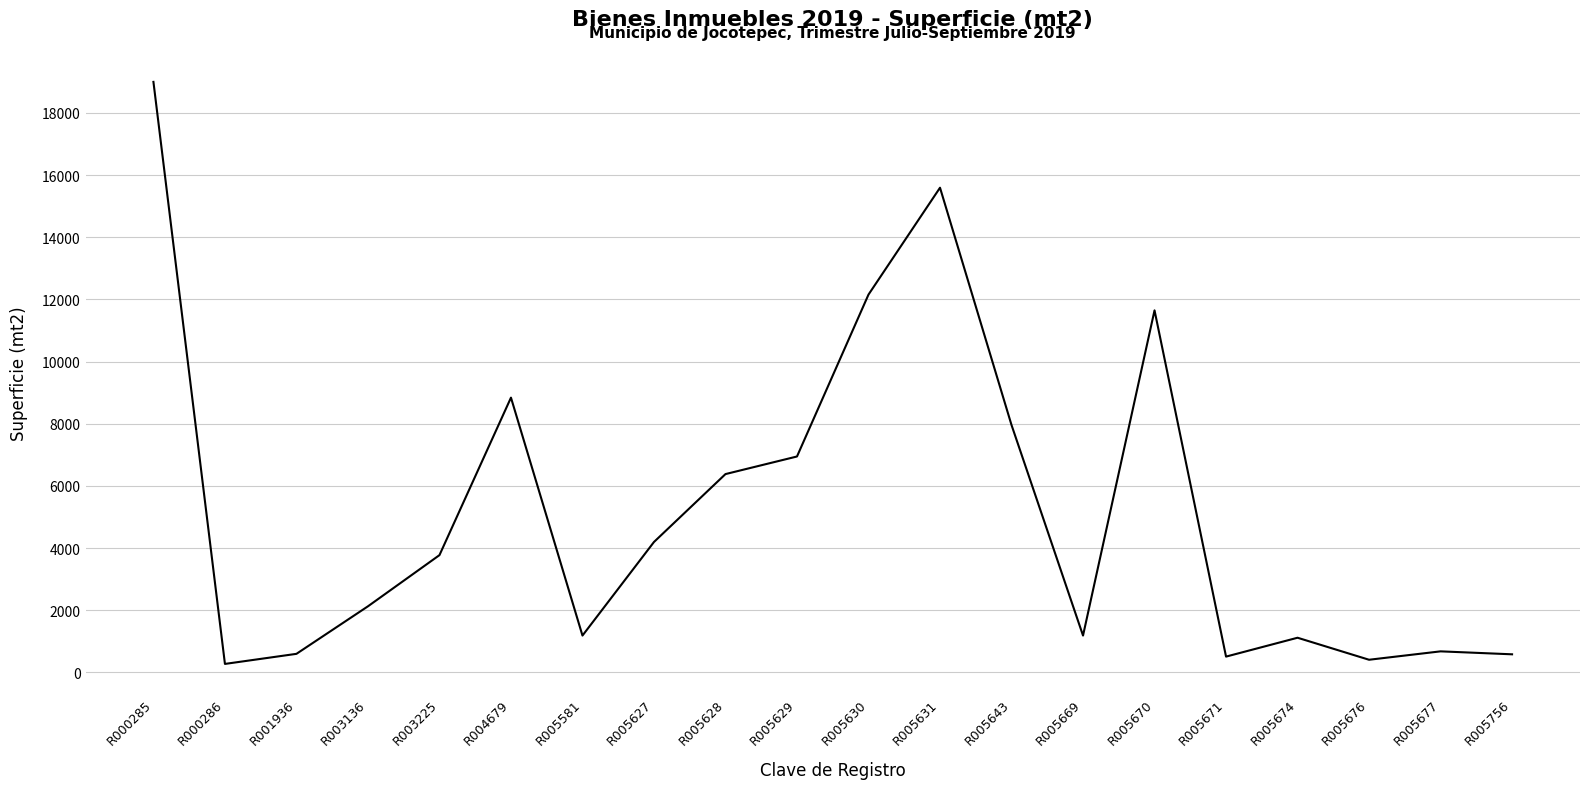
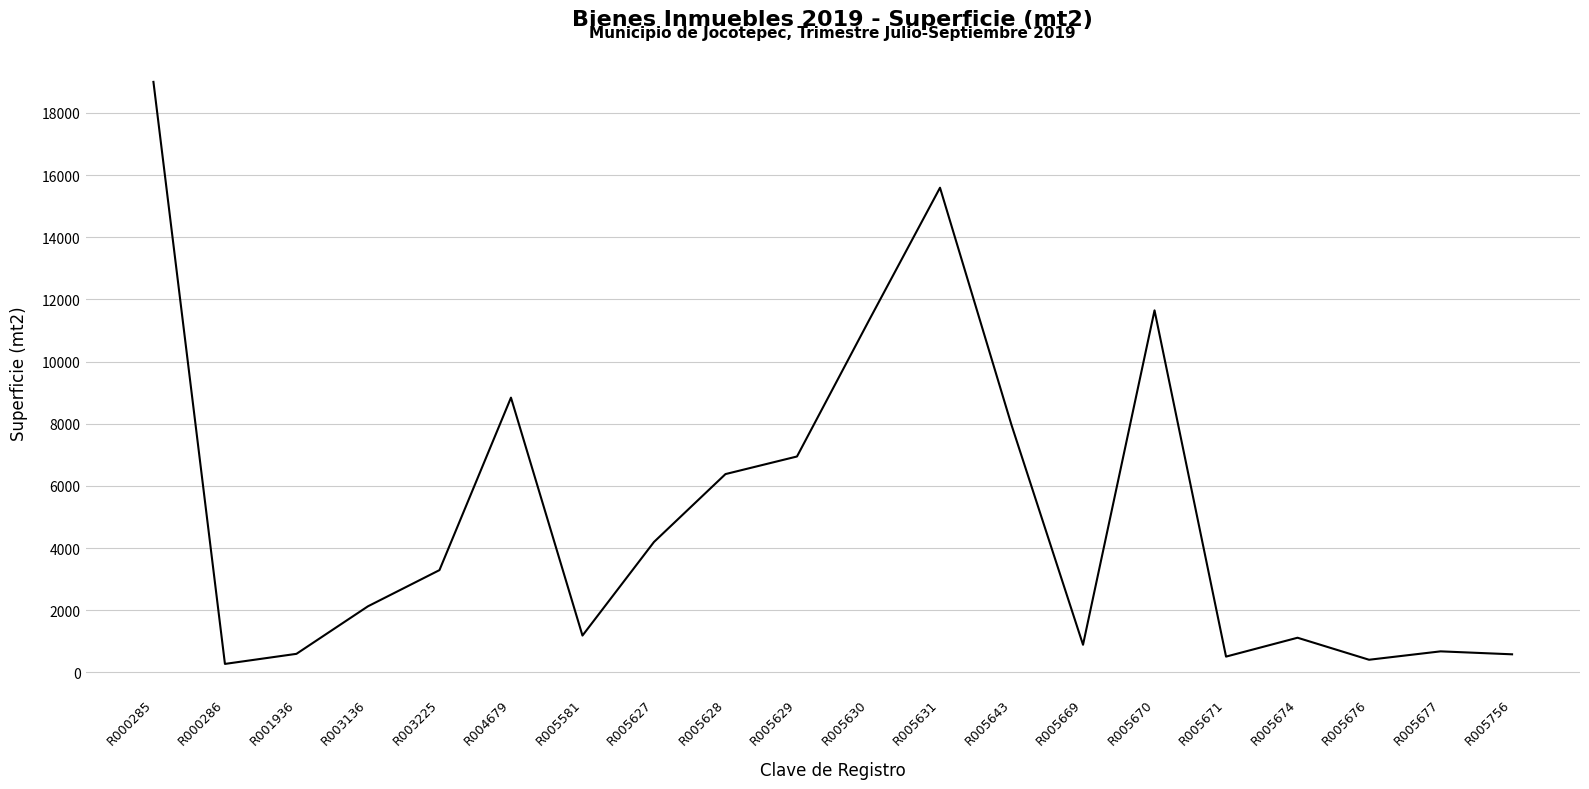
R003225: 3800 -> 3300
R005630: 12200 -> 11300
R005669: 1200 -> 900
